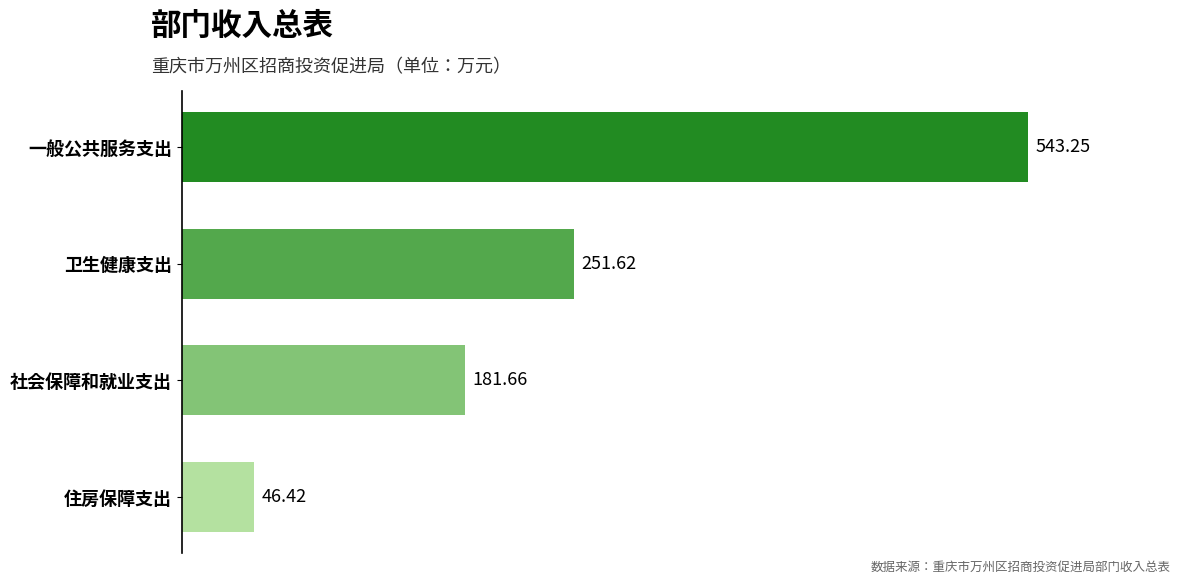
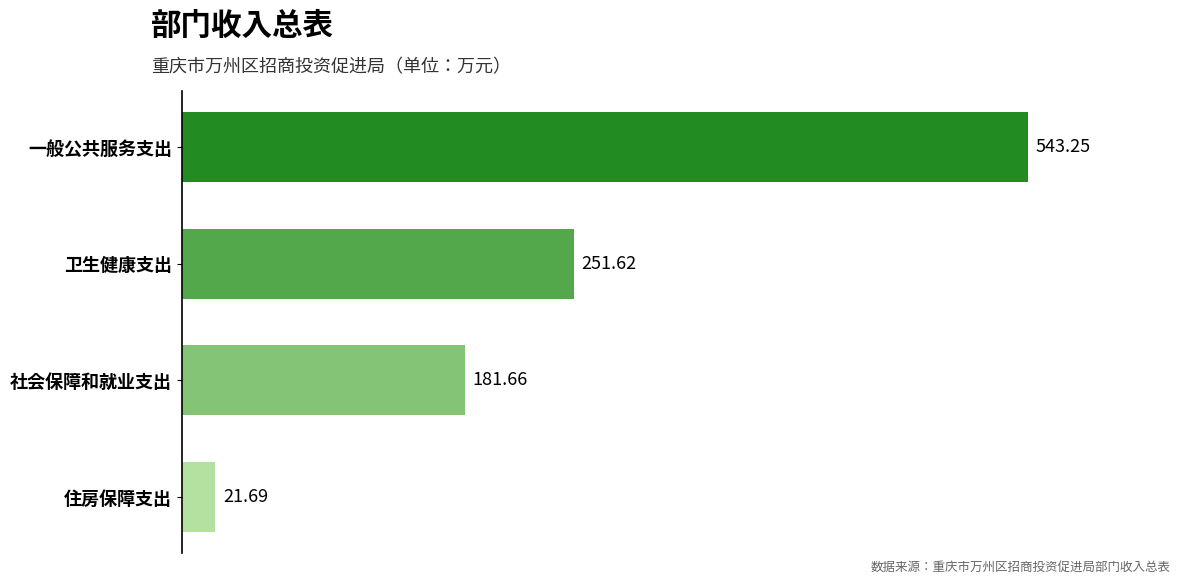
住房保障支出: 46.42 -> 21.69
